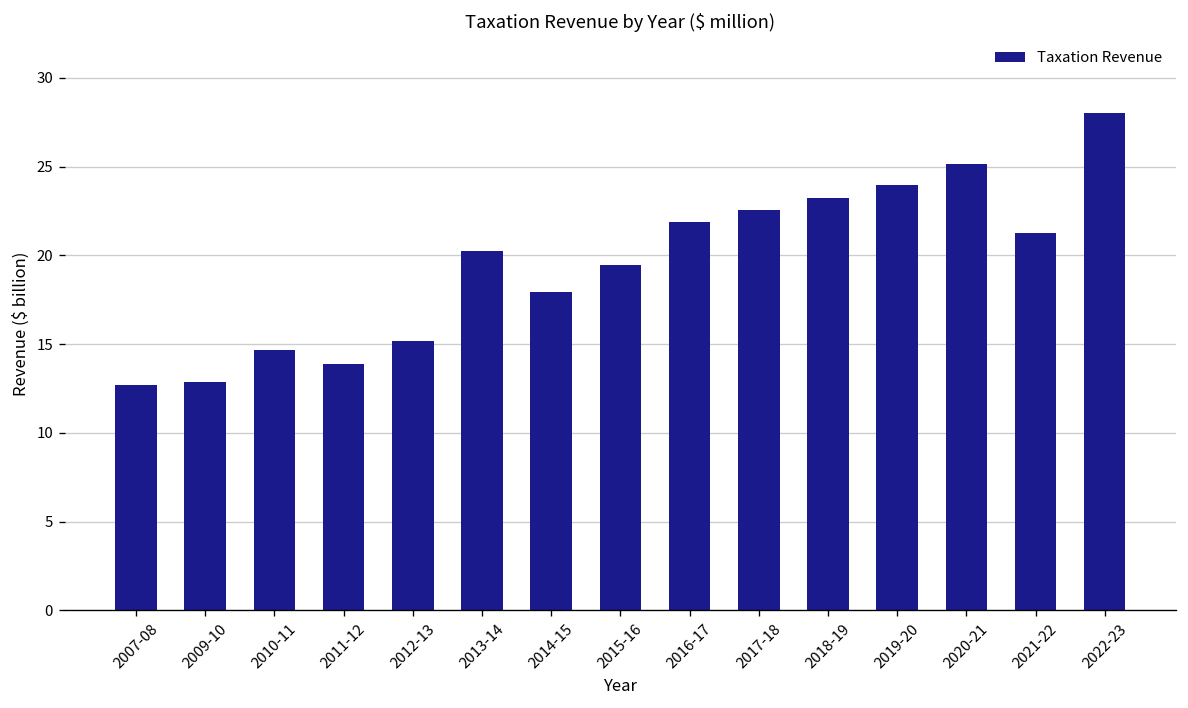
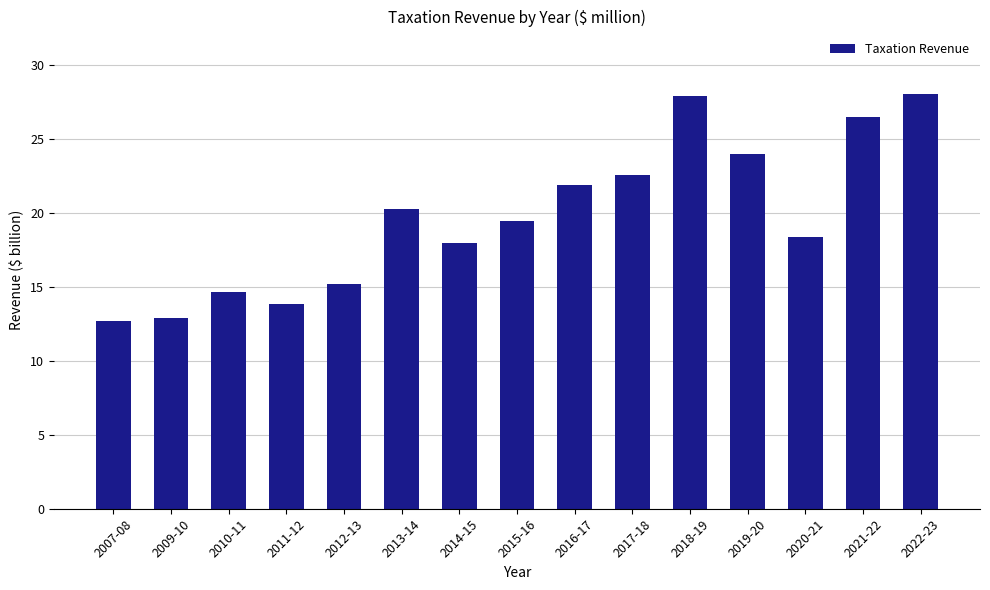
2018-19: 23.2 -> 27.9
2020-21: 25.1 -> 18.4
2021-22: 21.3 -> 26.5
